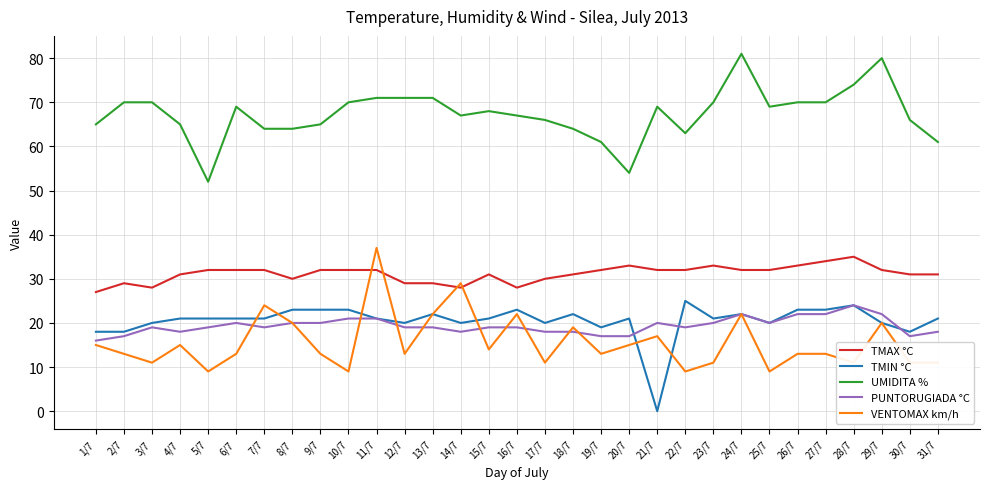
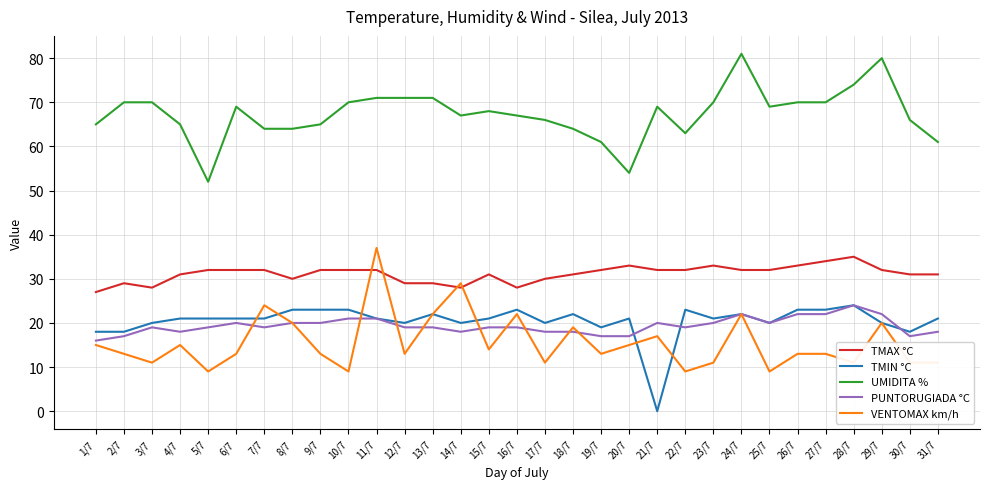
TMIN °C, 22/7: 25 -> 23
